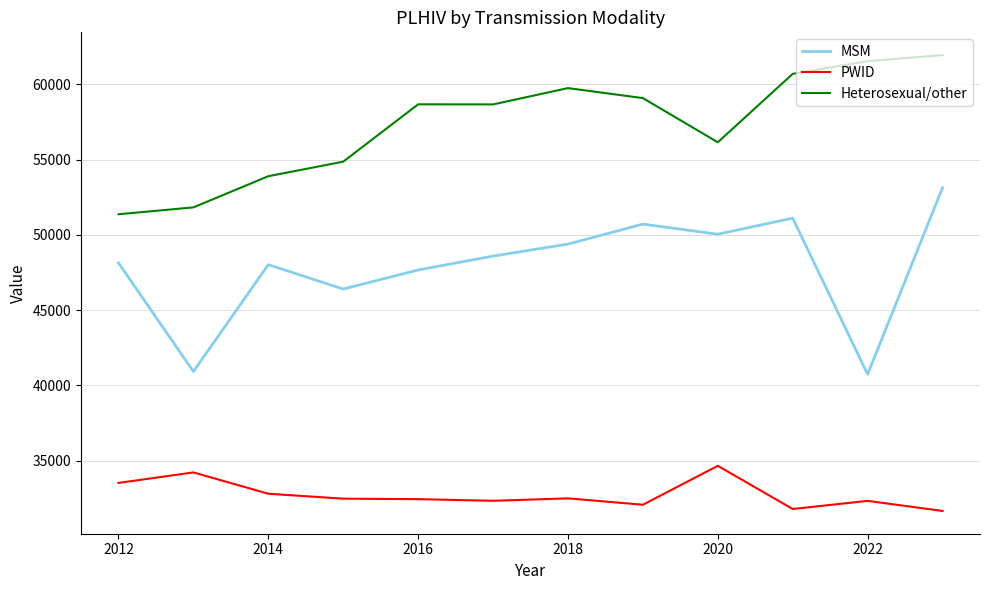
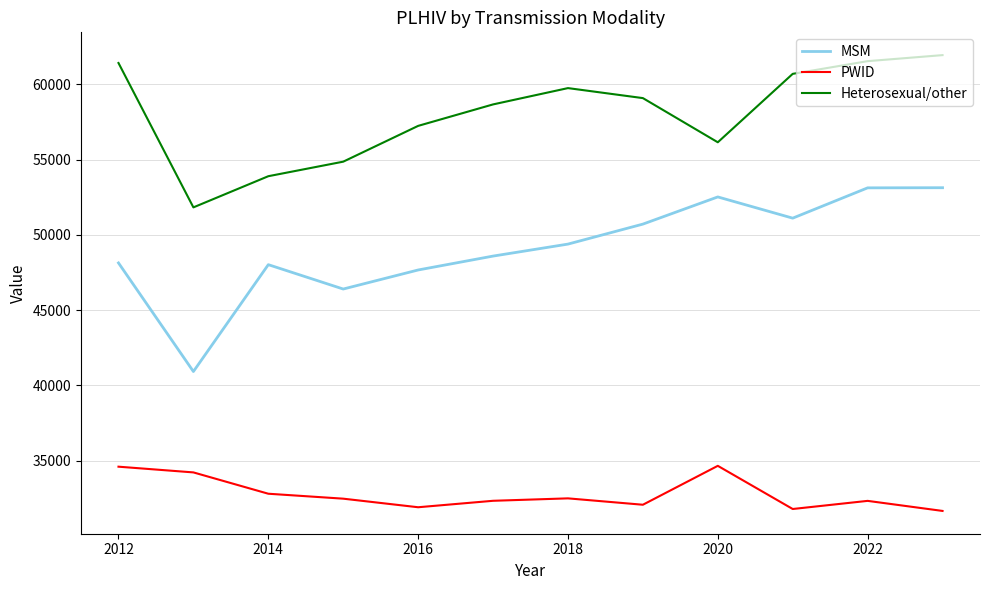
PWID, 2012: 33500 -> 34600
Heterosexual/other, 2012: 51400 -> 61400
PWID, 2016: 32400 -> 31900
Heterosexual/other, 2016: 58700 -> 57200
MSM, 2020: 50000 -> 52500
MSM, 2022: 40700 -> 53100
